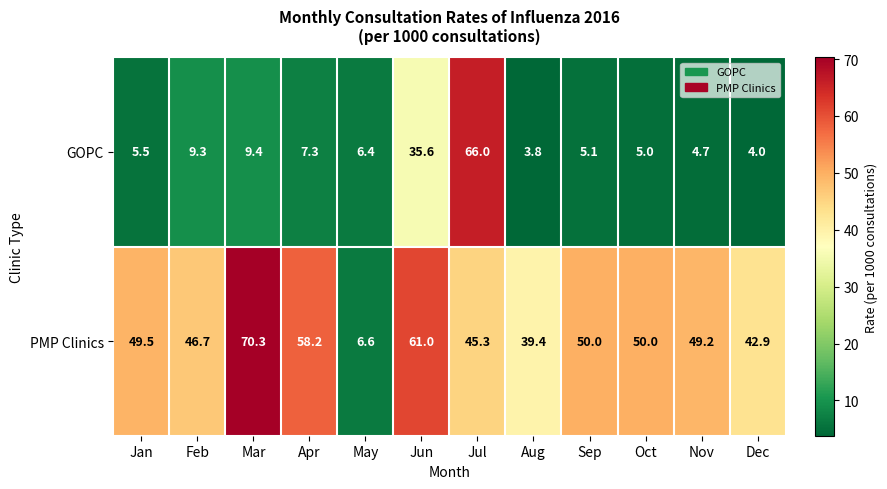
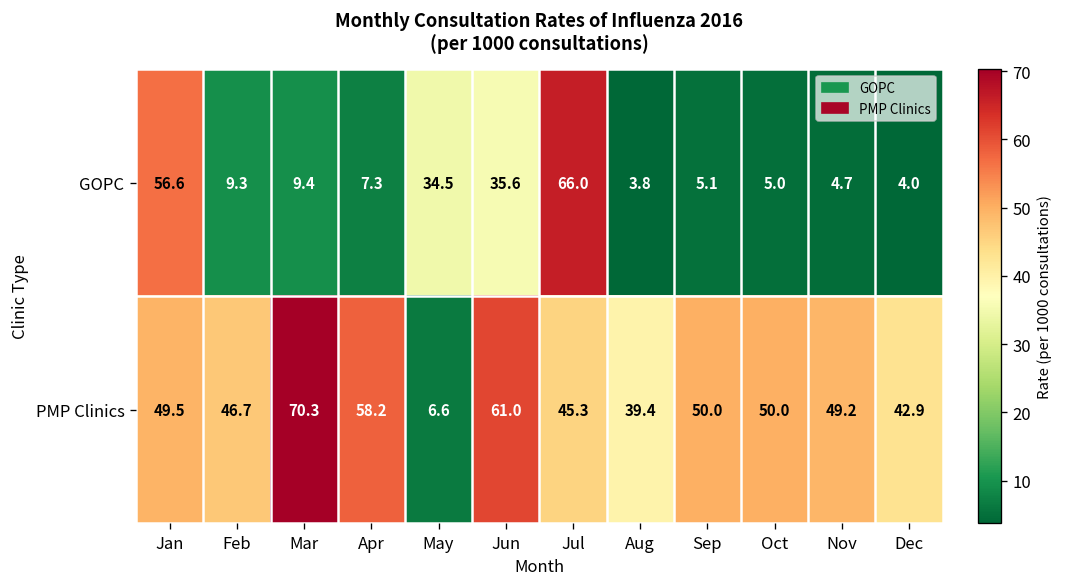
GOPC, Jan: 5.5 -> 56.6
GOPC, May: 6.4 -> 34.5
